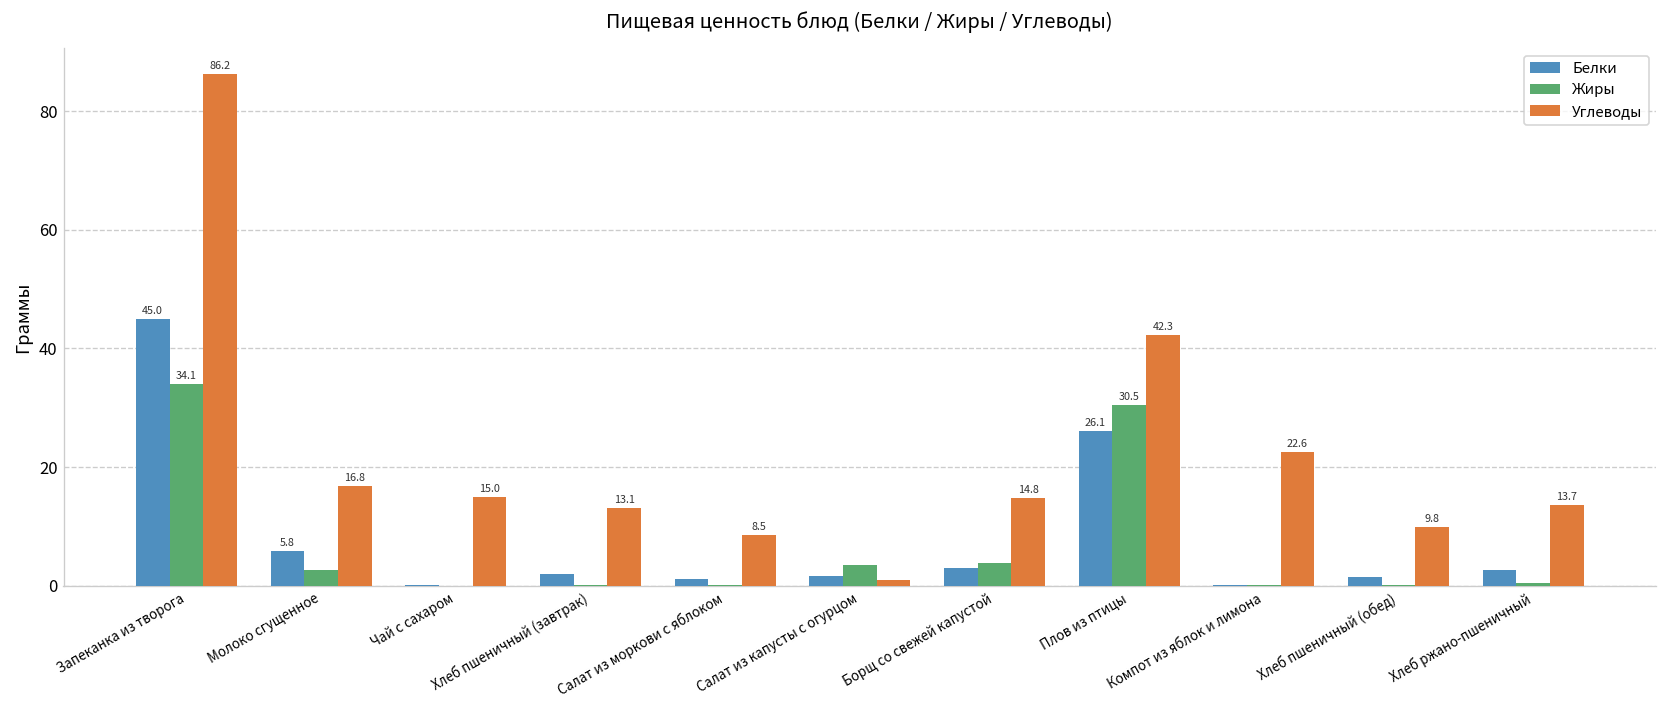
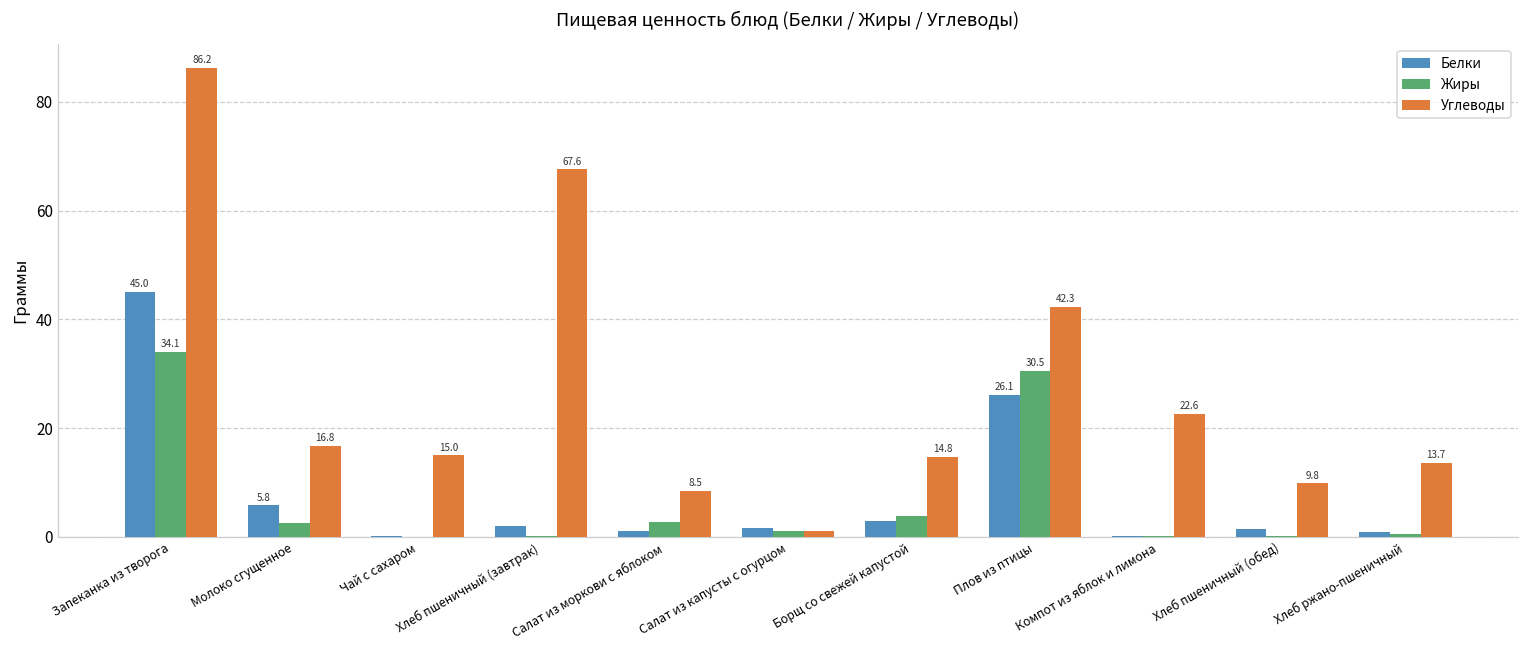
Углеводы, Хлеб пшеничный (завтрак): 13.1 -> 67.6
Жиры, Салат из моркови с яблоком: 0 -> 3
Жиры, Салат из капусты с огурцом: 4 -> 1
Белки, Хлеб ржано-пшеничный: 3 -> 1
